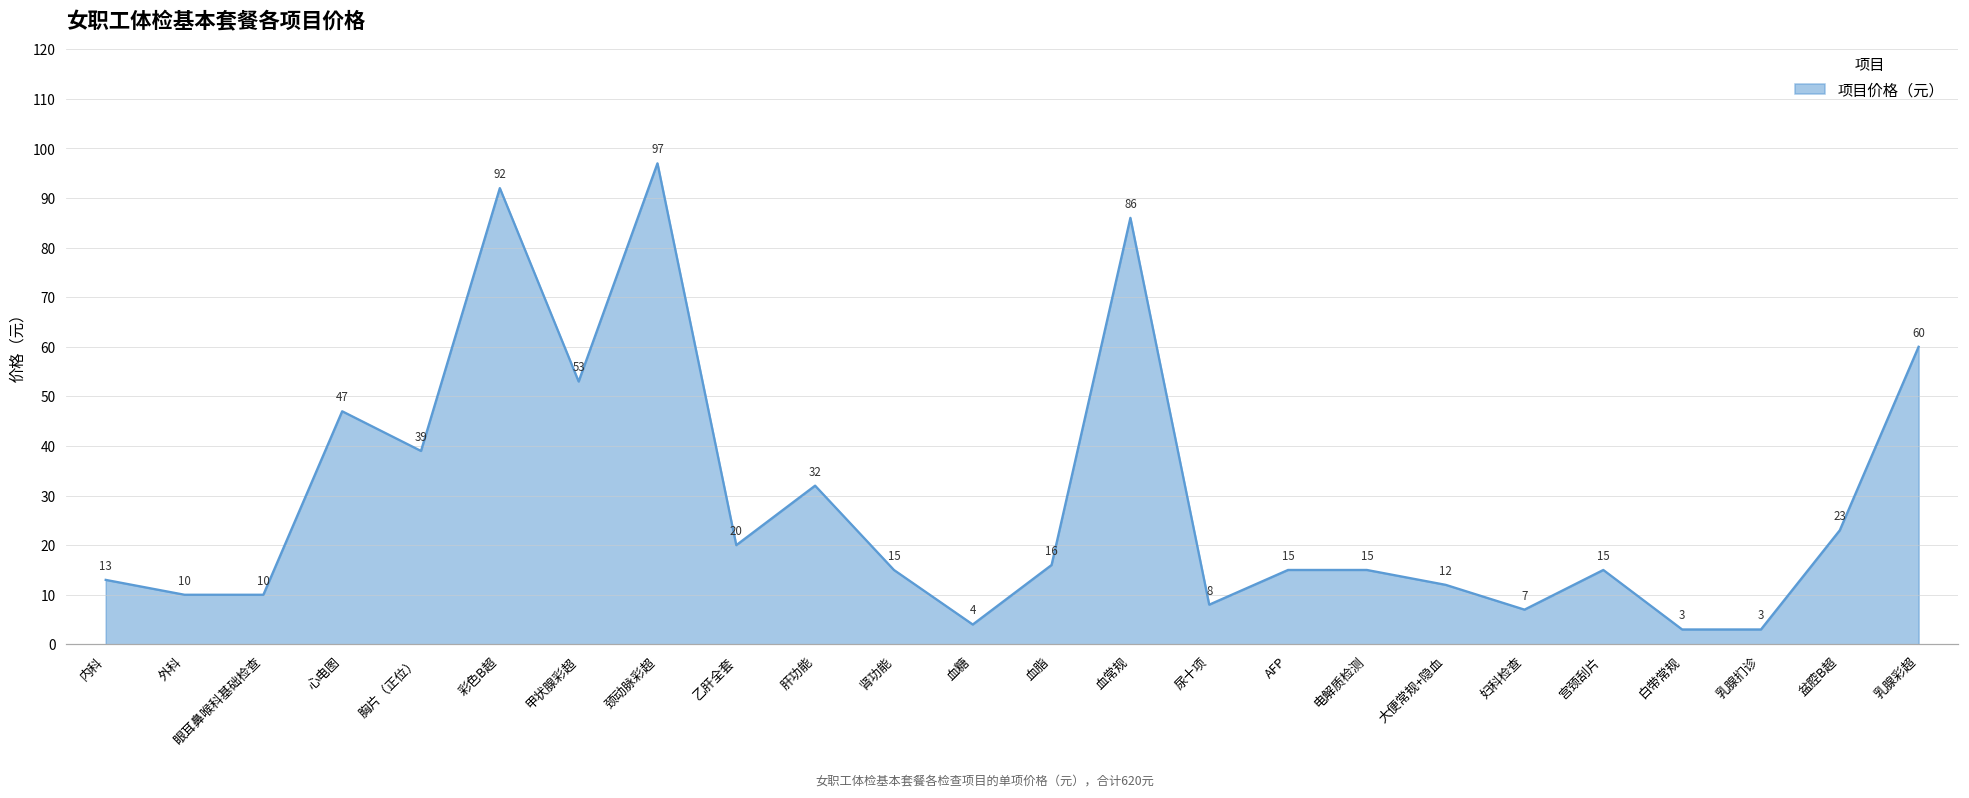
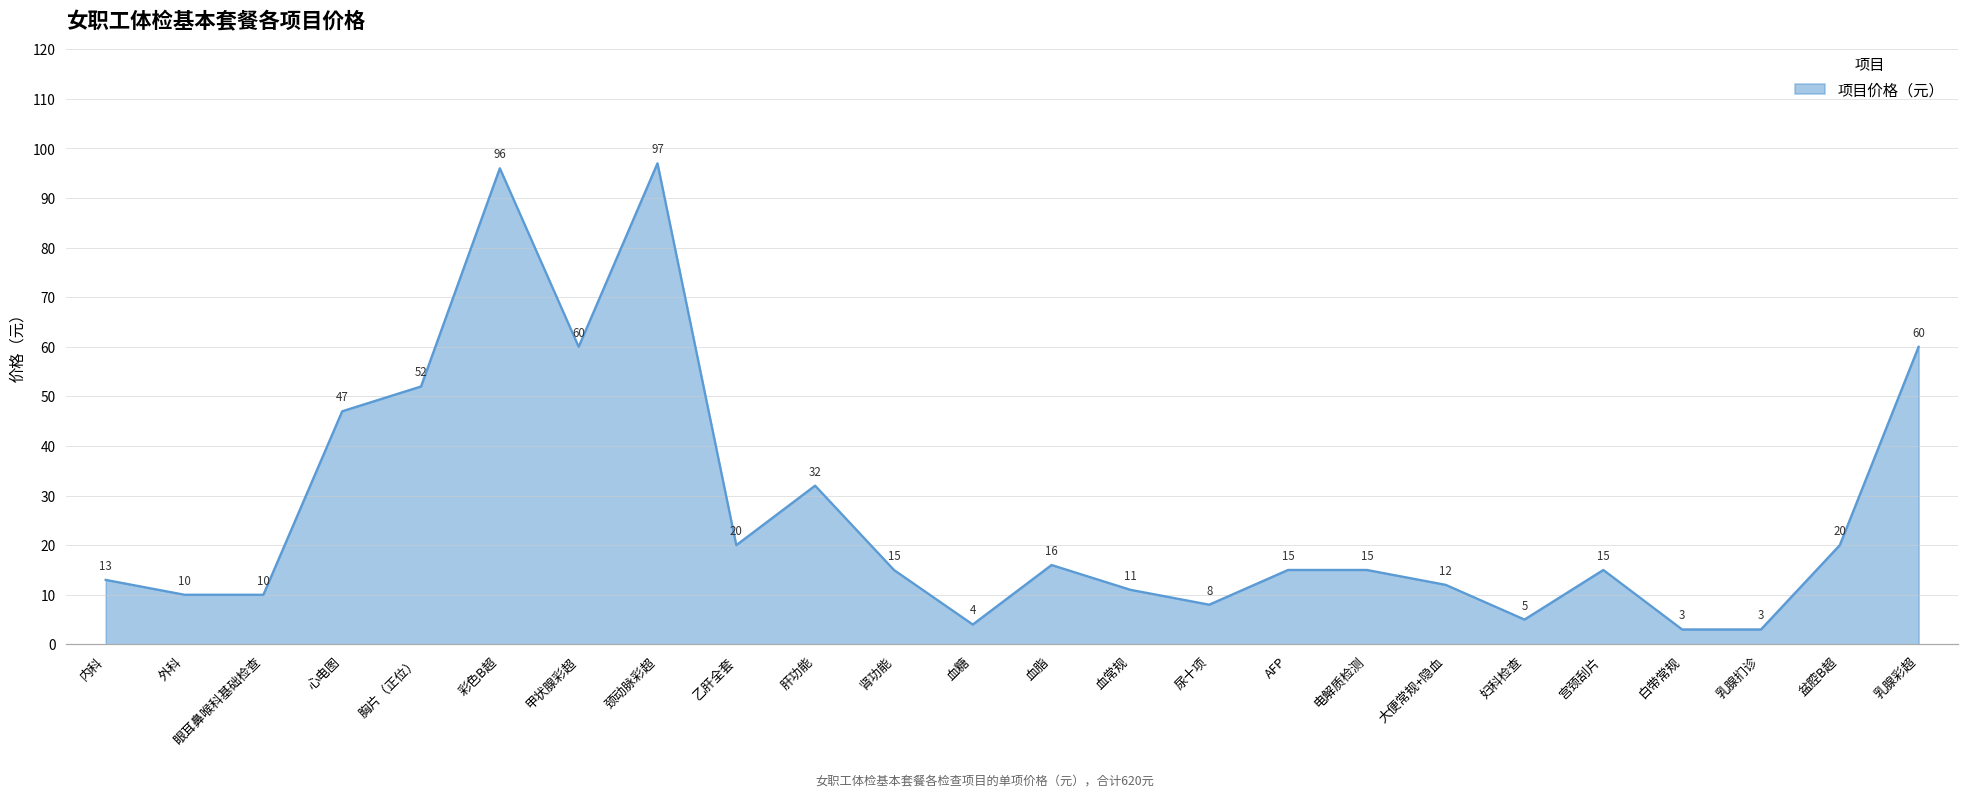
胸片（正位）: 39 -> 52
彩色B超: 92 -> 96
甲状腺彩超: 53 -> 60
血常规: 86 -> 11
妇科检查: 7 -> 5
盆腔B超: 23 -> 20
